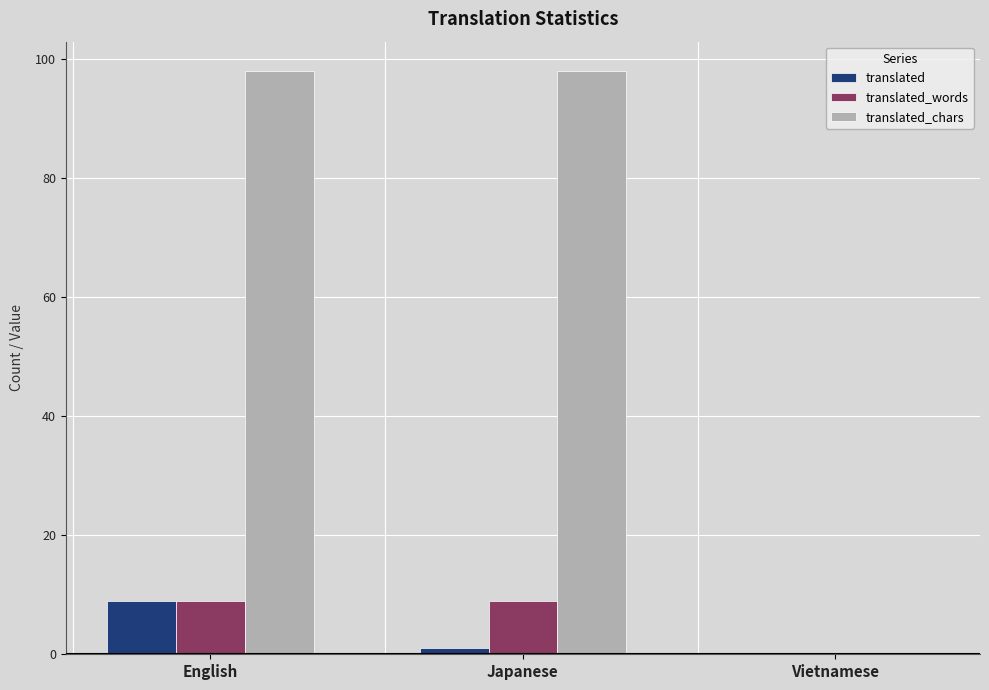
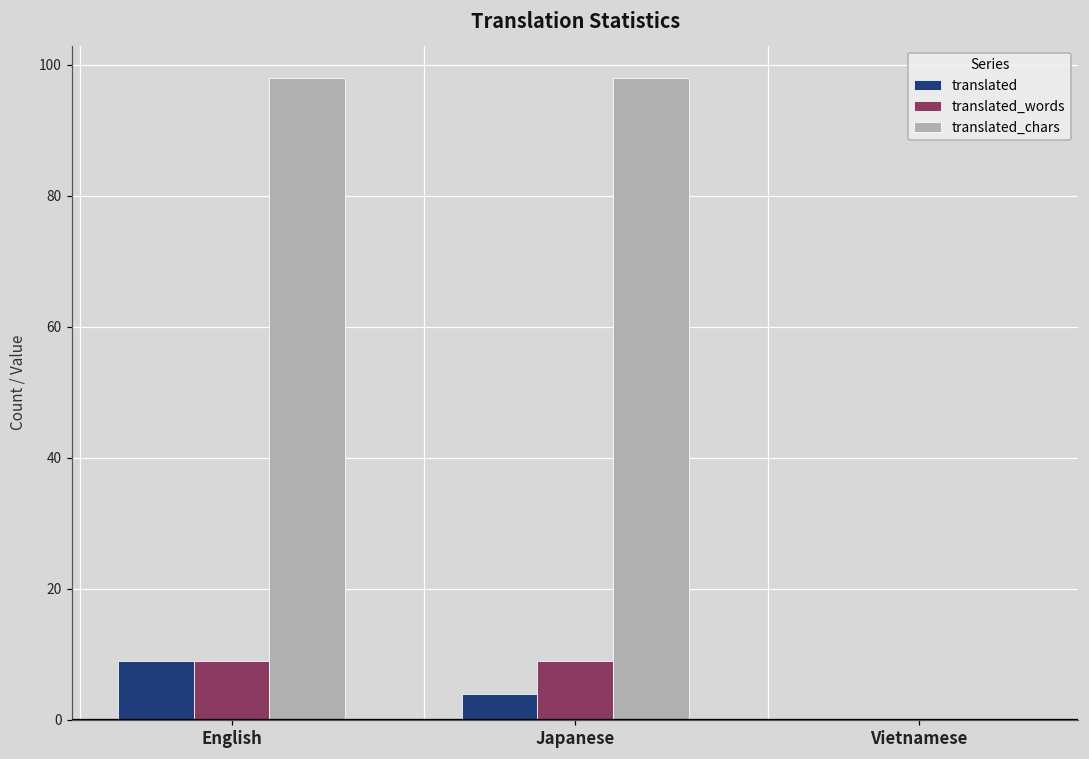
translated, Japanese: 1 -> 4
